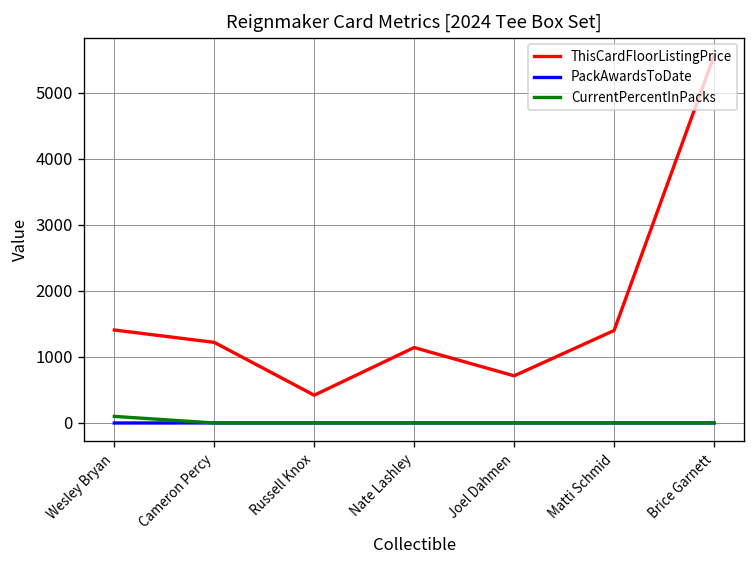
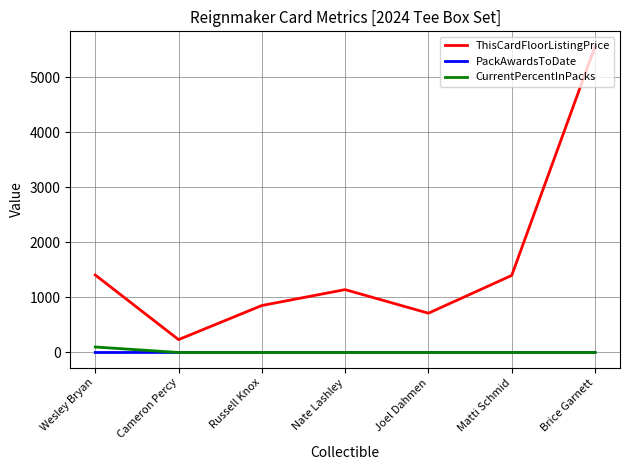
ThisCardFloorListingPrice, Cameron Percy: 1200 -> 200
ThisCardFloorListingPrice, Russell Knox: 400 -> 900
